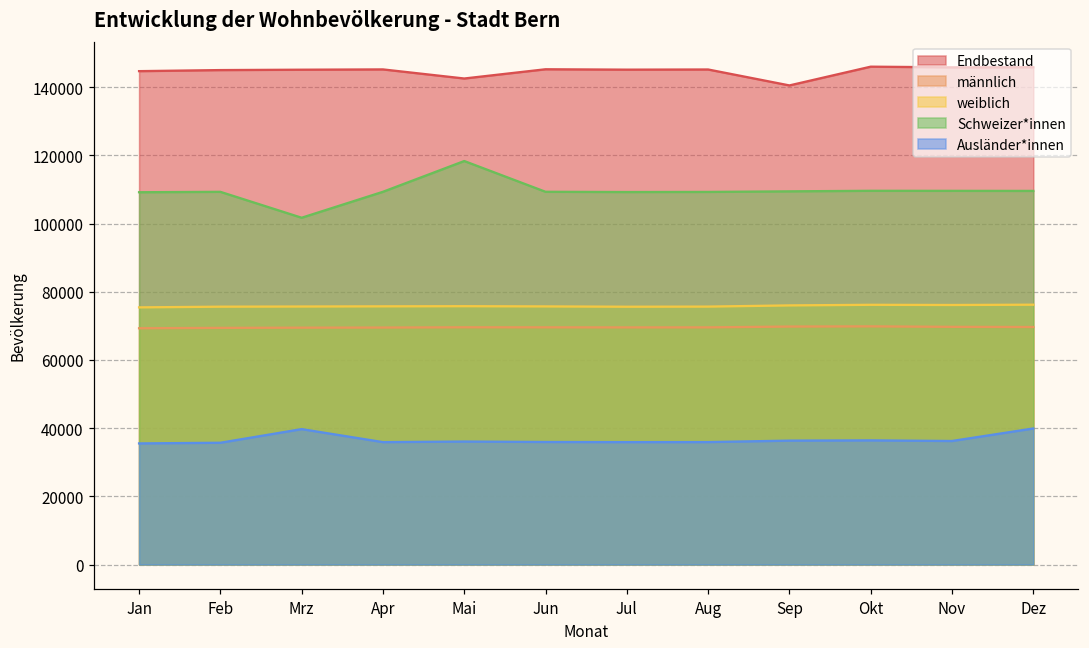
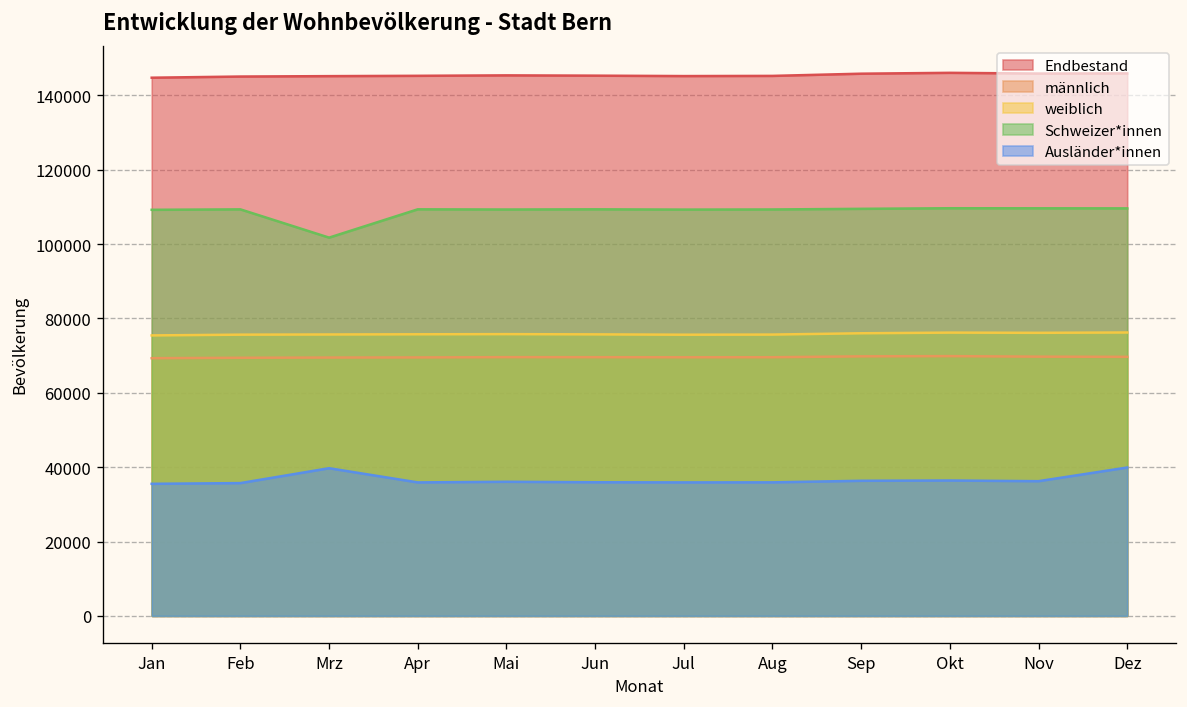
Endbestand, Mai: 143000 -> 145000
Schweizer*innen, Mai: 118000 -> 109000
Endbestand, Sep: 141000 -> 146000
